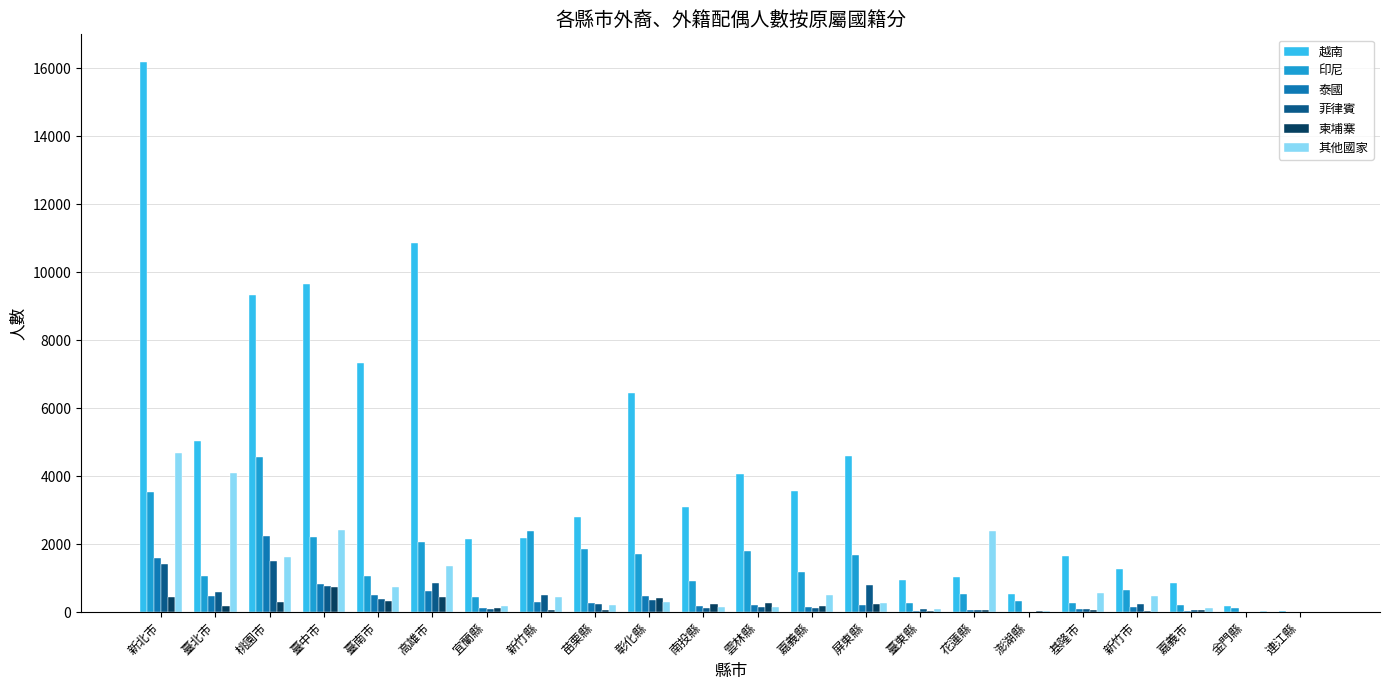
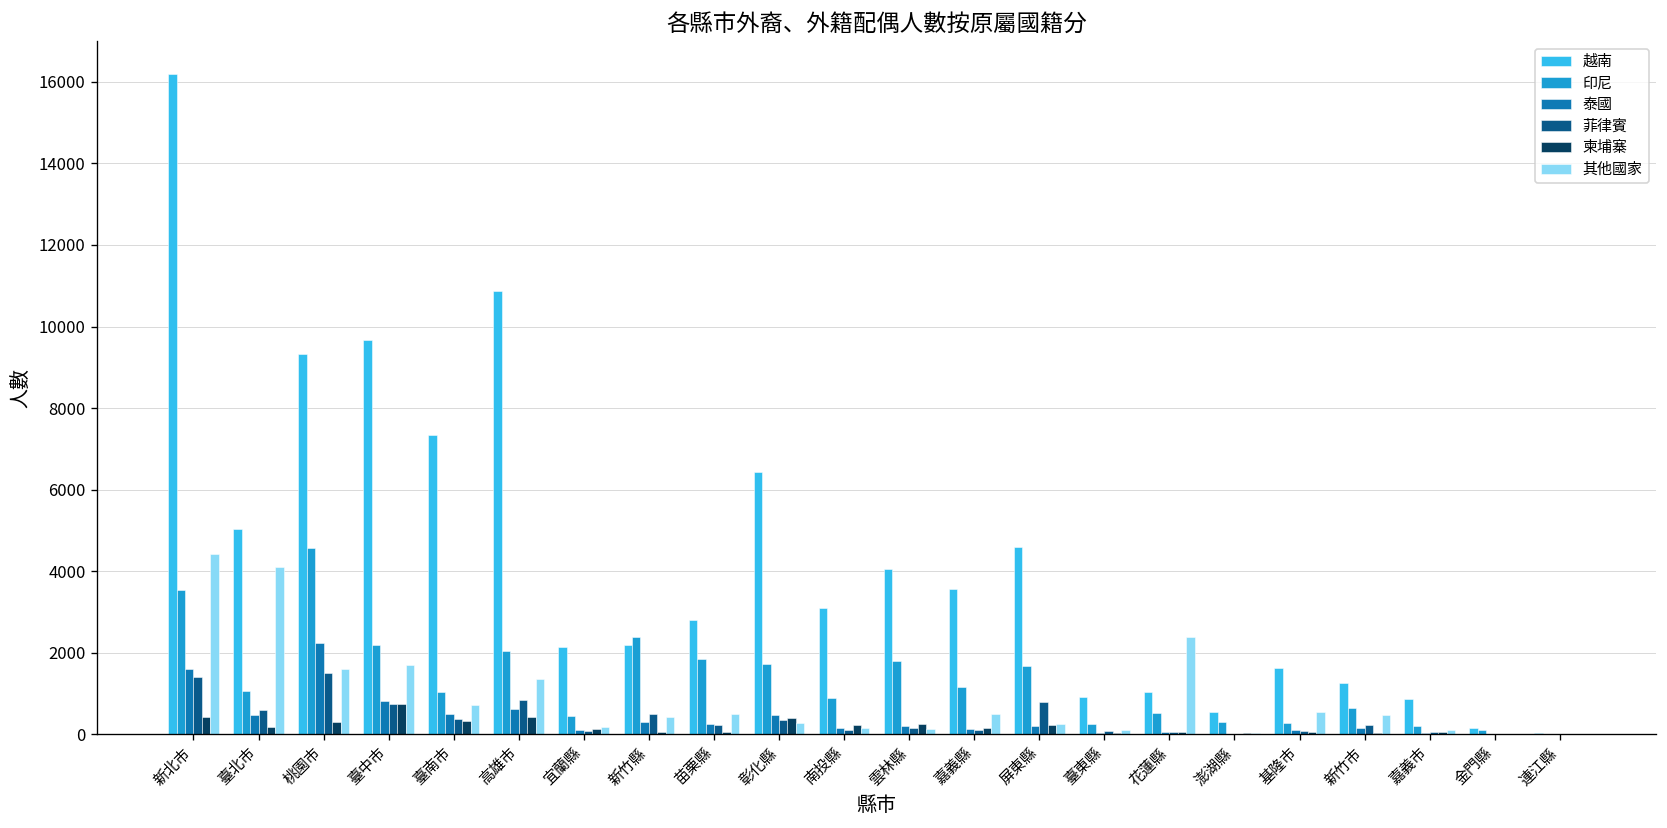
其他國家, 新北市: 4700 -> 4400
其他國家, 臺中市: 2400 -> 1700
其他國家, 苗栗縣: 200 -> 500
